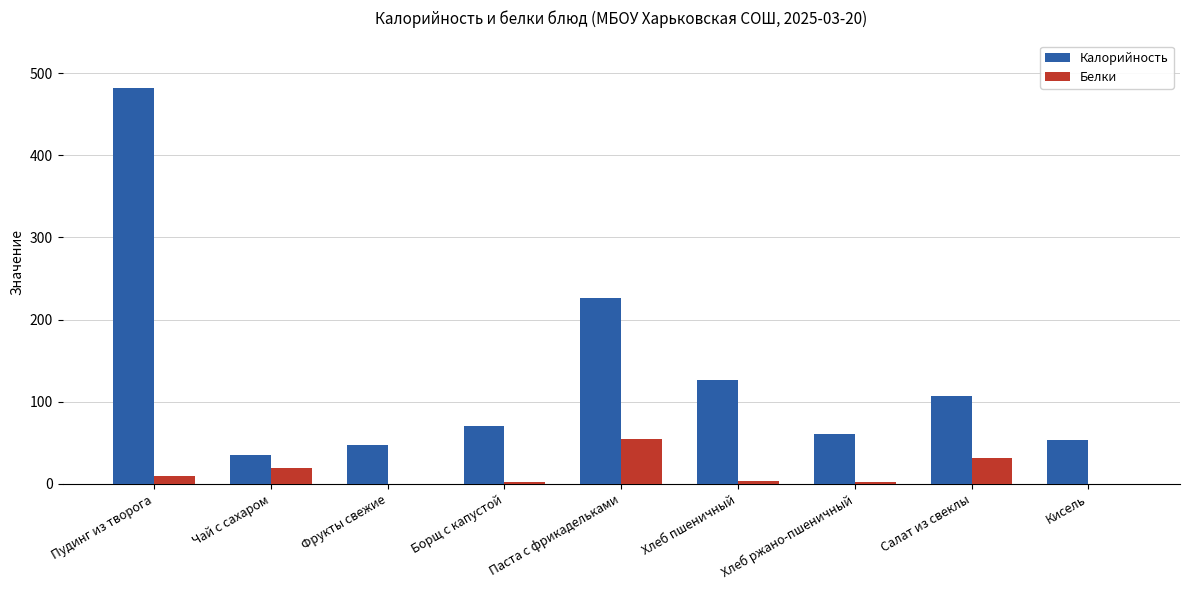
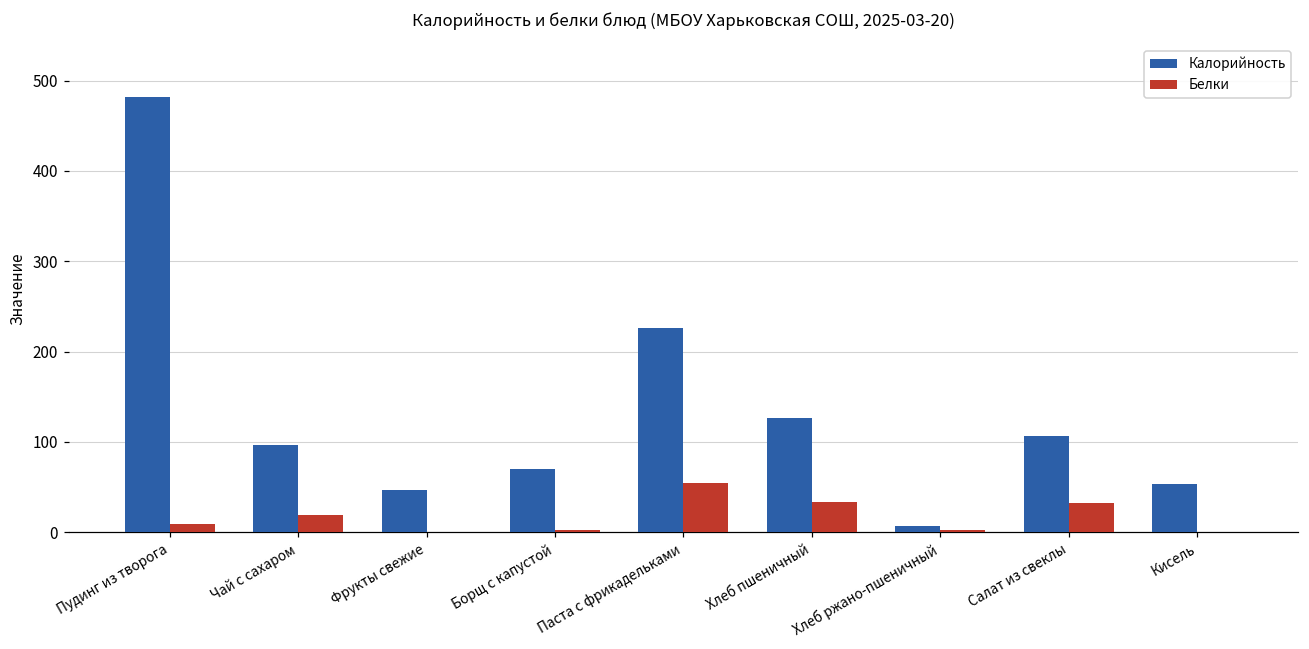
Калорийность, Чай с сахаром: 40 -> 100
Белки, Хлеб пшеничный: 0 -> 30
Калорийность, Хлеб ржано-пшеничный: 60 -> 10
